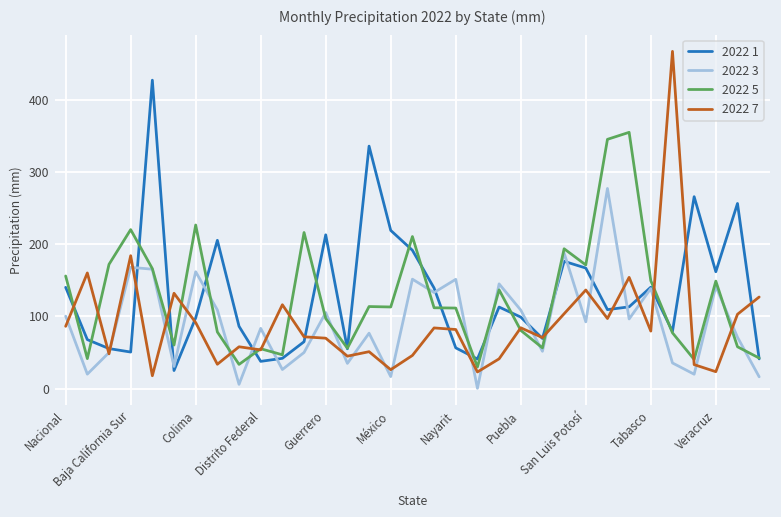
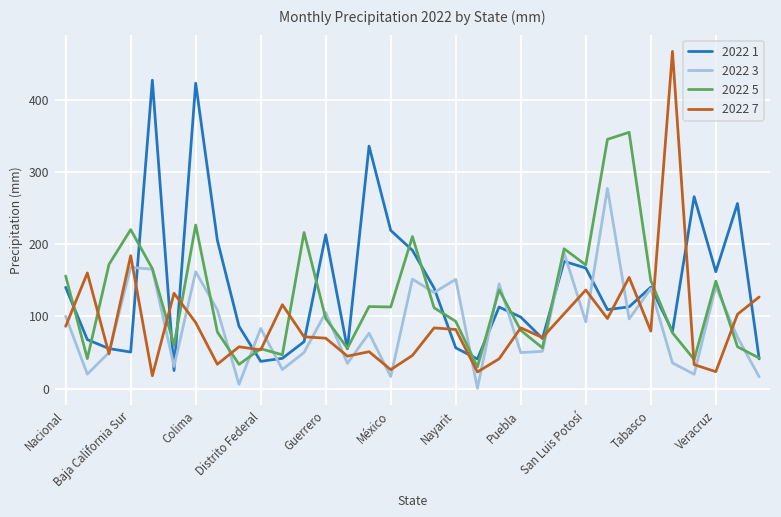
2022 1, Colima: 100 -> 420
2022 5, Nayarit: 110 -> 90
2022 3, Puebla: 110 -> 50
